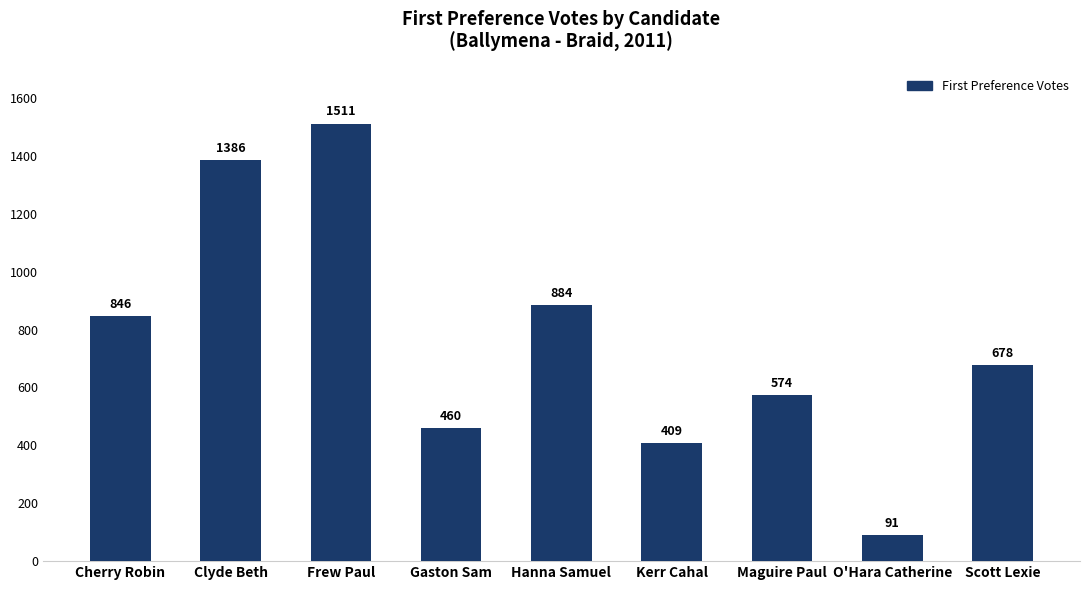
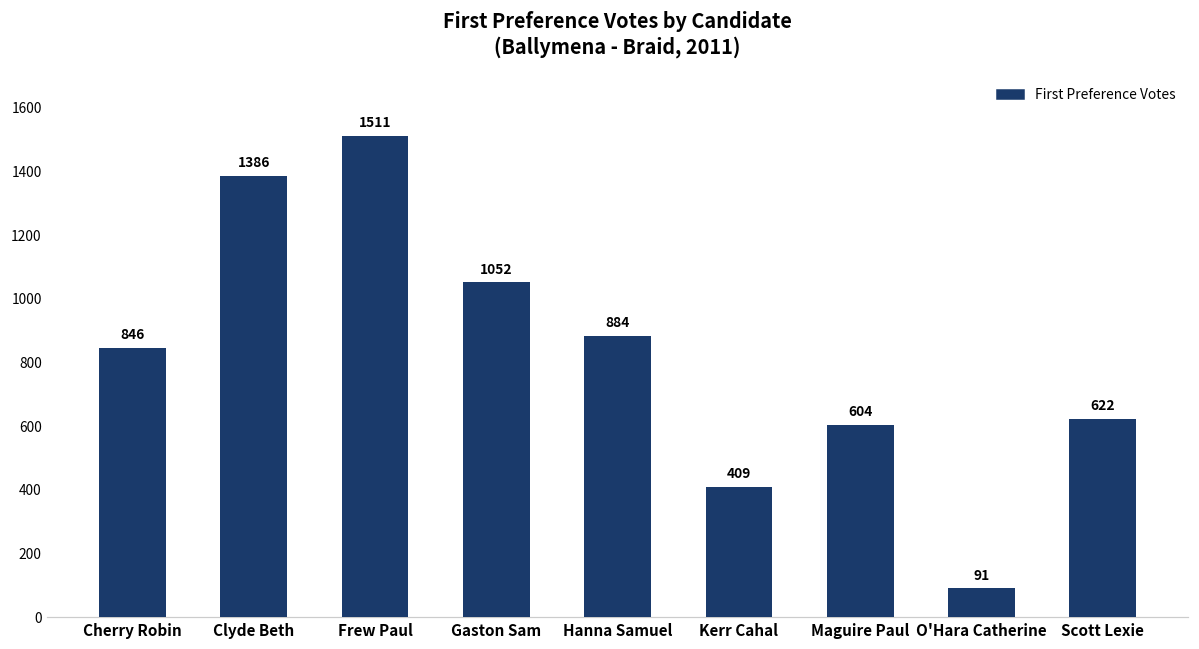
Gaston Sam: 460 -> 1052
Maguire Paul: 574 -> 604
Scott Lexie: 678 -> 622
